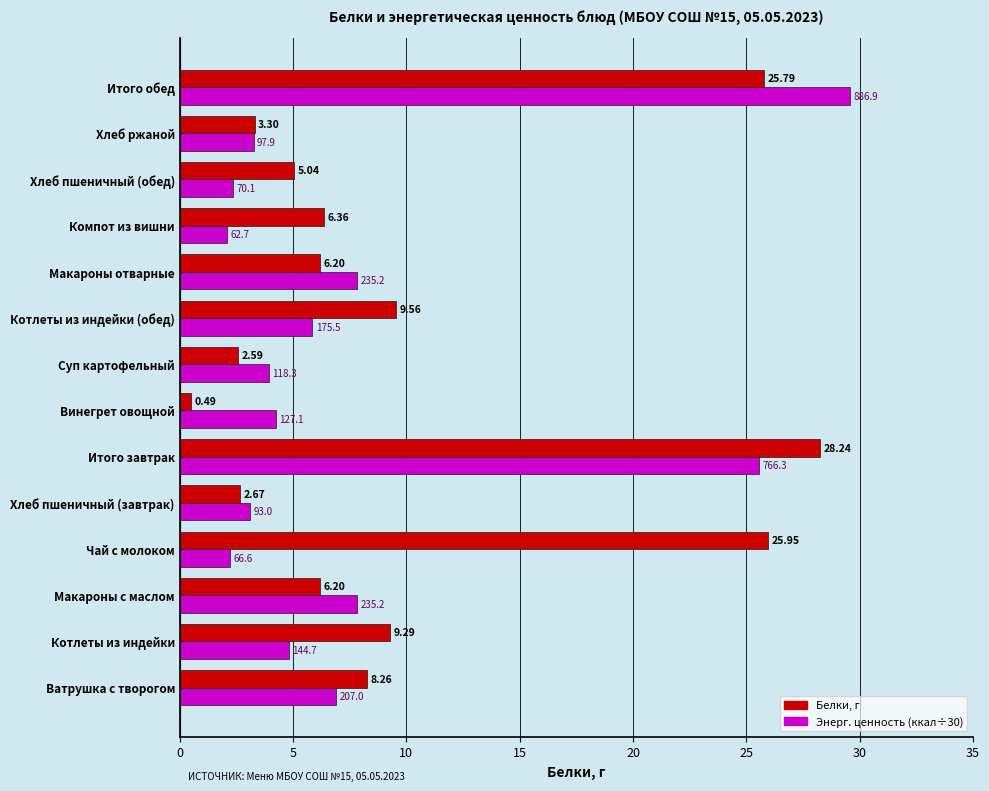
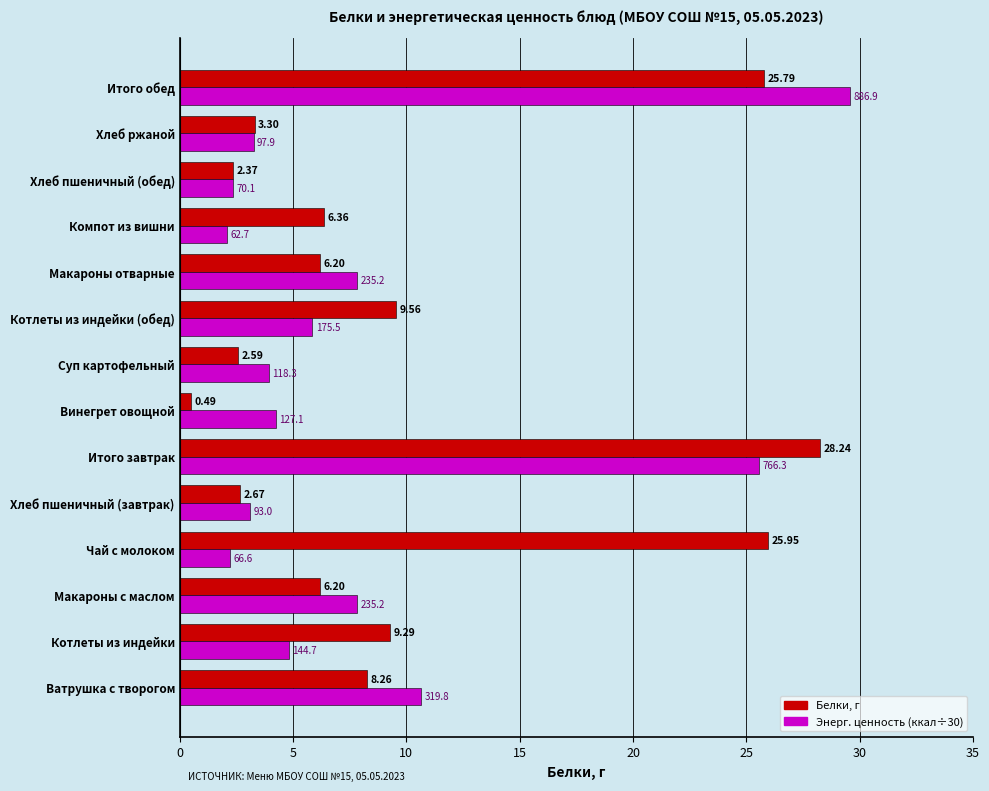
Белки, г, Хлеб пшеничный (обед): 5.04 -> 2.37
Энерг. ценность (ккал÷30), Ватрушка с творогом: 207.0 -> 319.8
